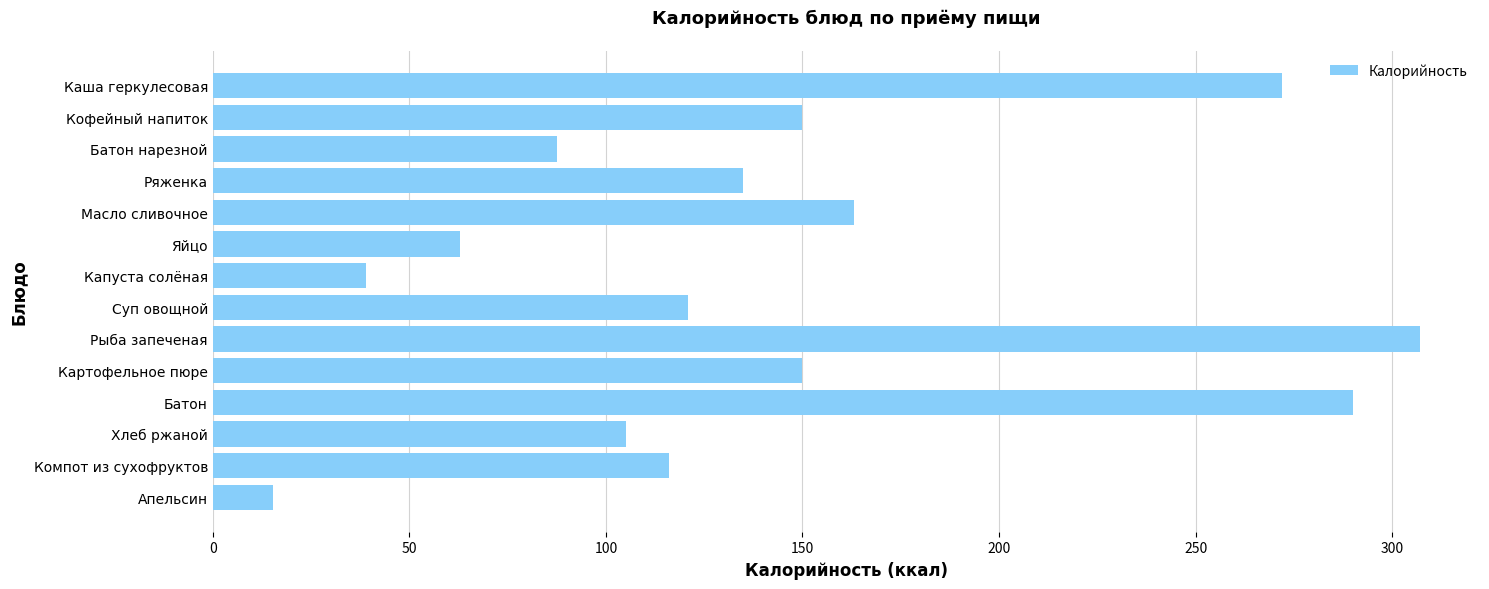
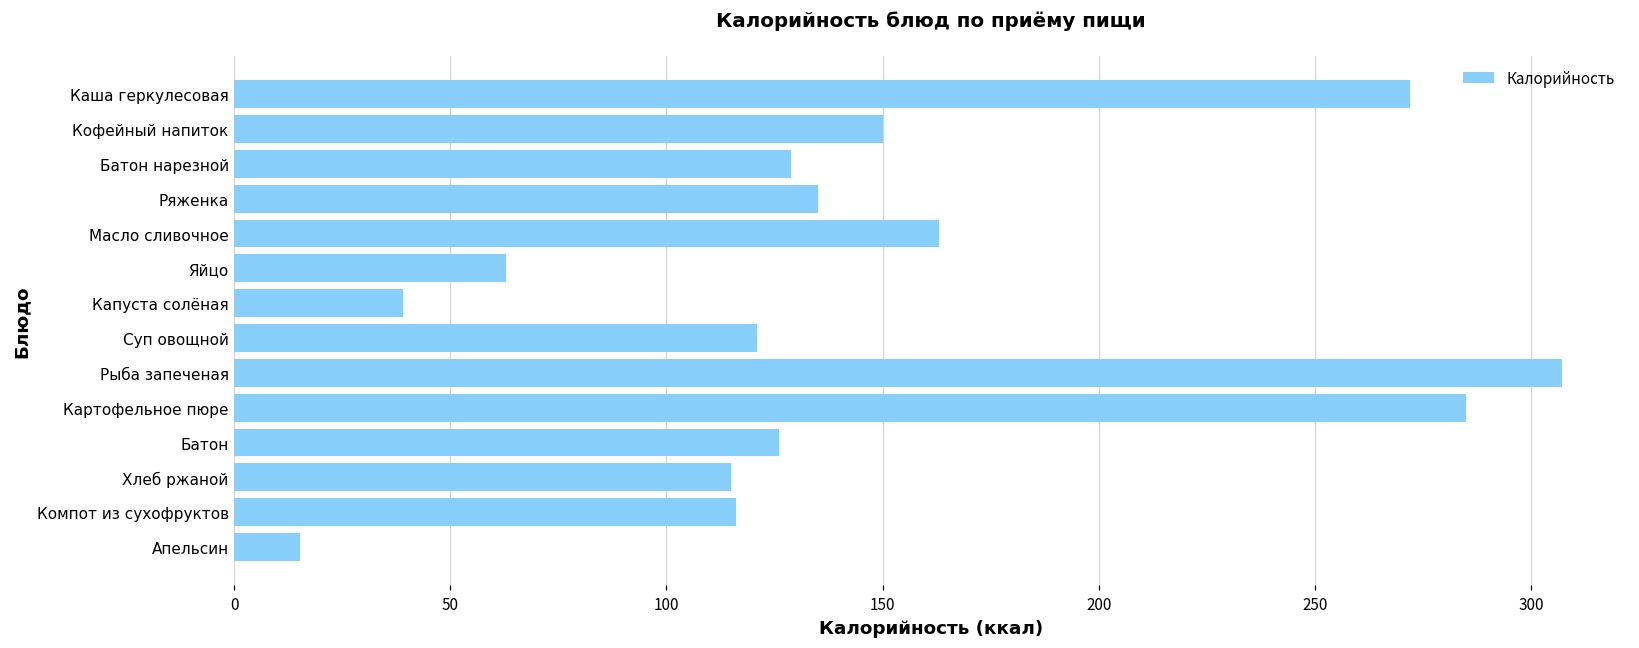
Батон нарезной: 88 -> 129
Картофельное пюре: 150 -> 285
Батон: 290 -> 126
Хлеб ржаной: 105 -> 115
